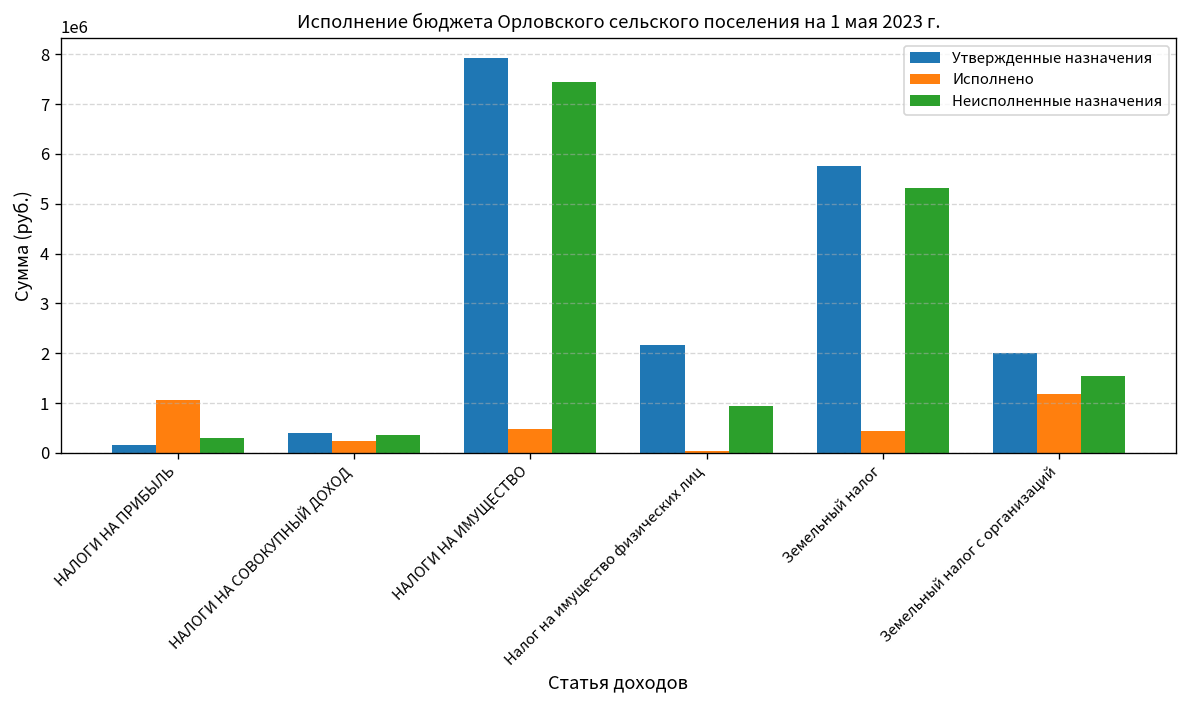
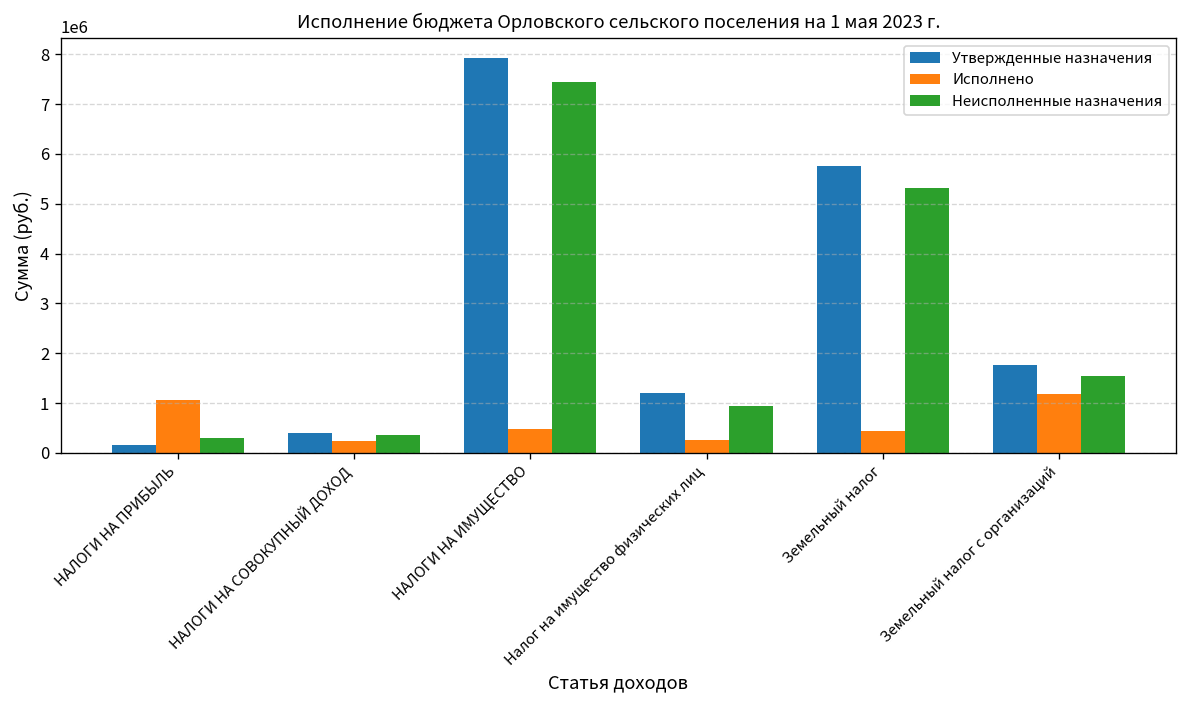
Утвержденные назначения, Налог на имущество физических лиц: 2200000 -> 1200000
Исполнено, Налог на имущество физических лиц: 0 -> 300000
Утвержденные назначения, Земельный налог с организаций: 2000000 -> 1800000
